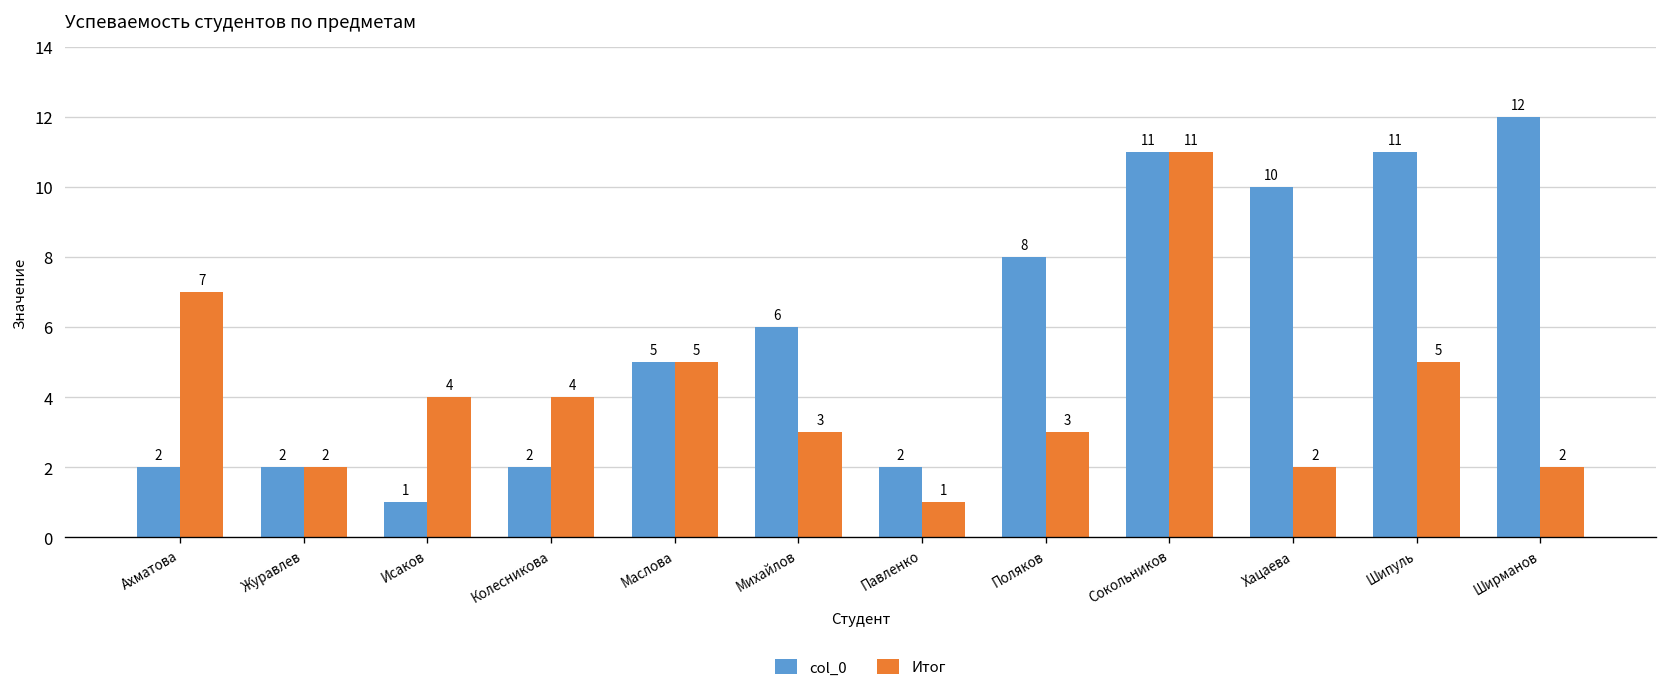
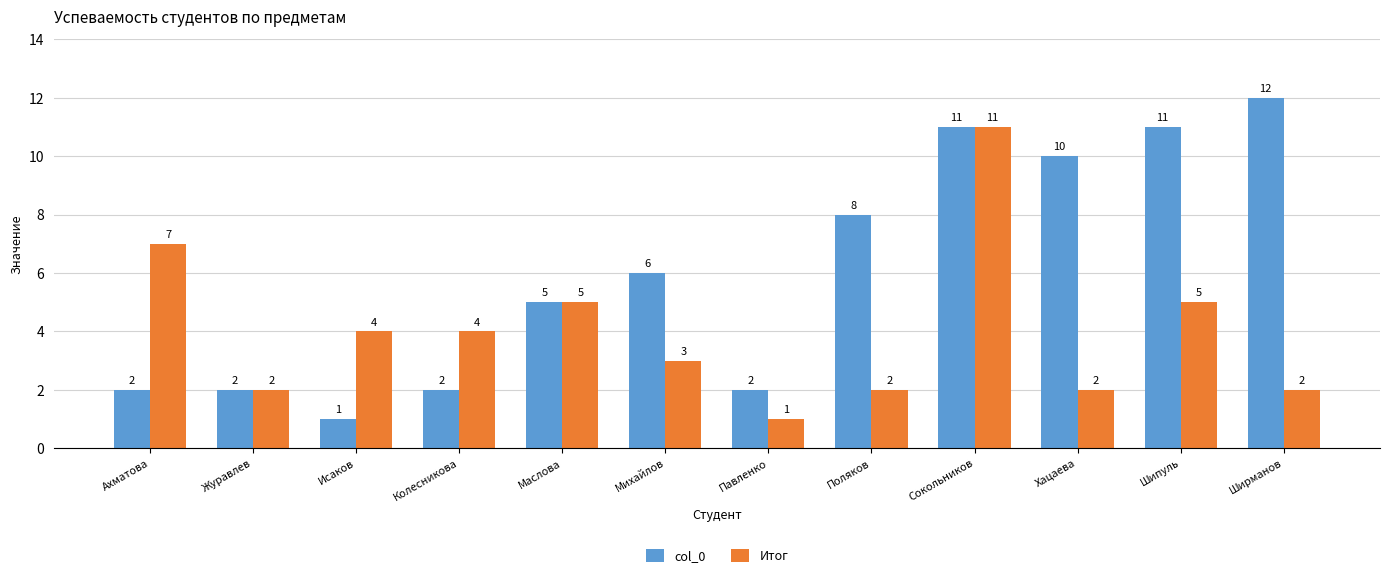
Итог, Поляков: 3 -> 2
